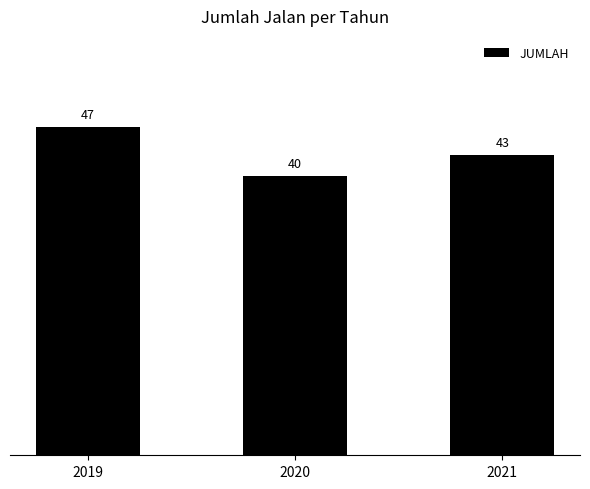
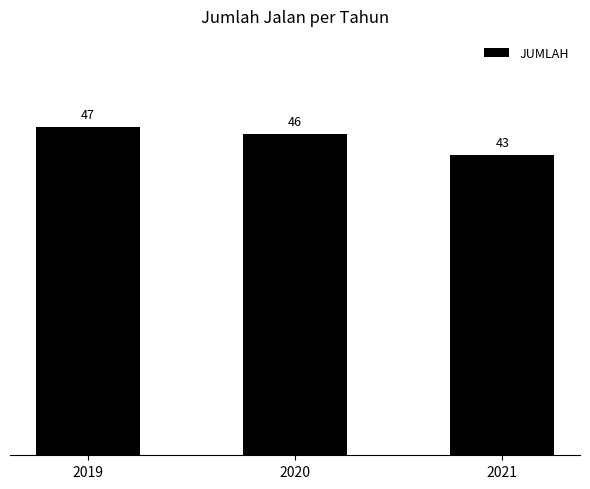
2020: 40 -> 46
